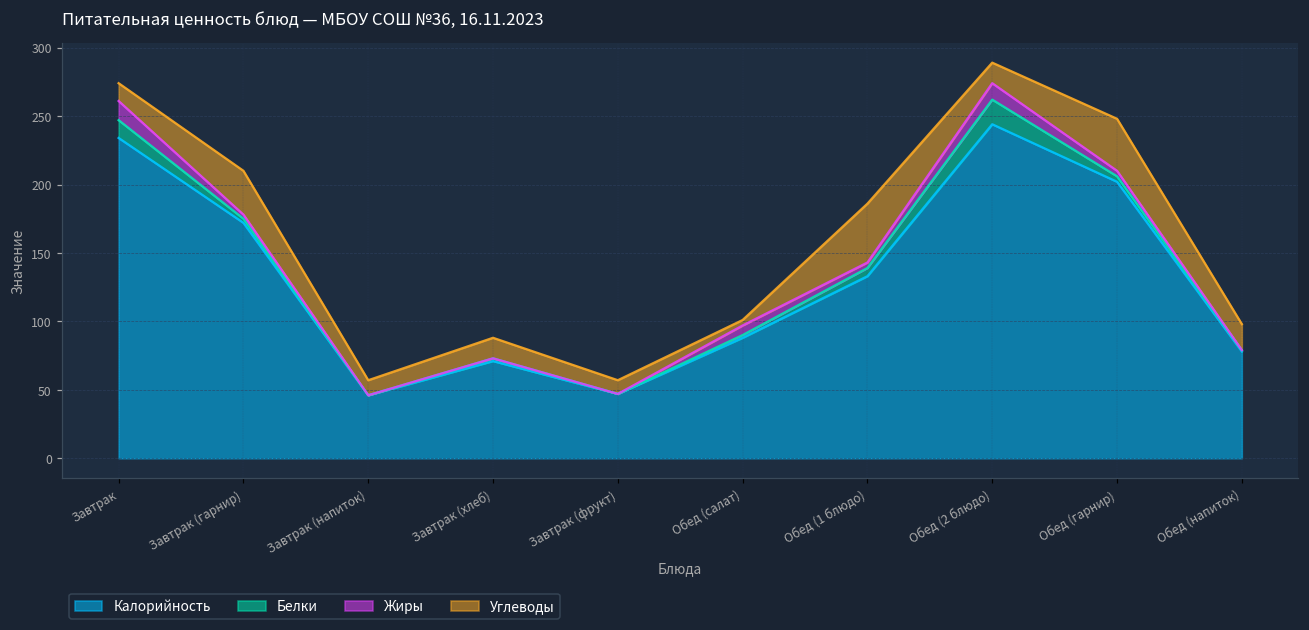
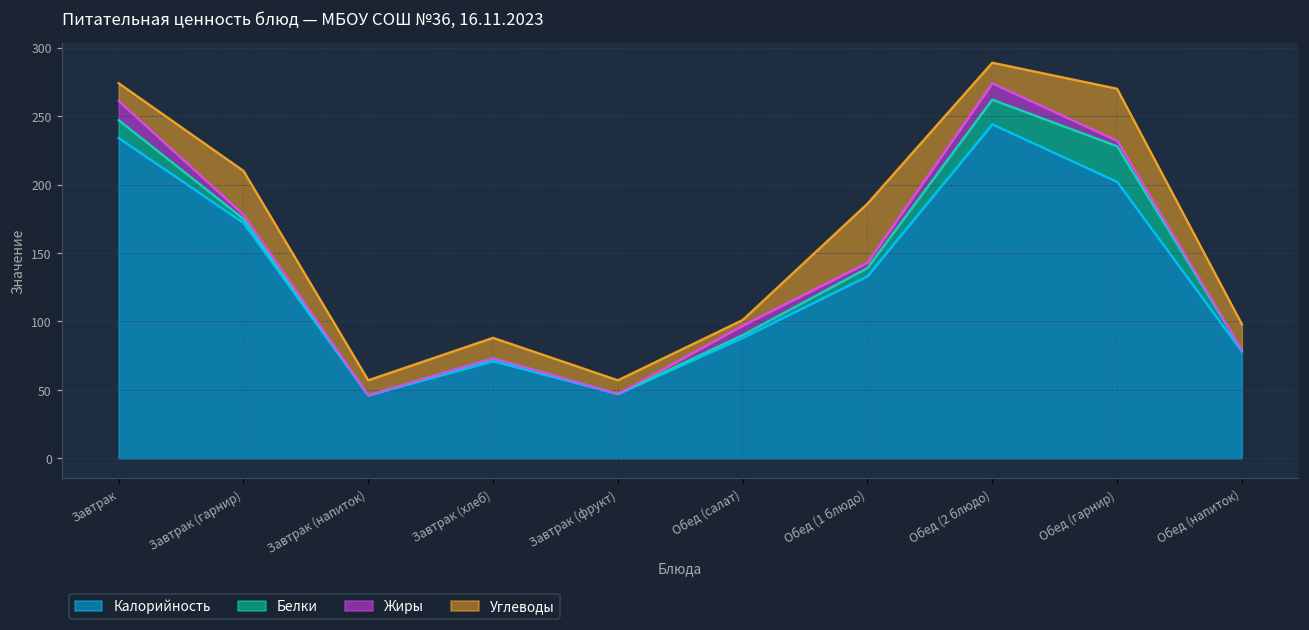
Белки, Обед (гарнир): 4 -> 26
